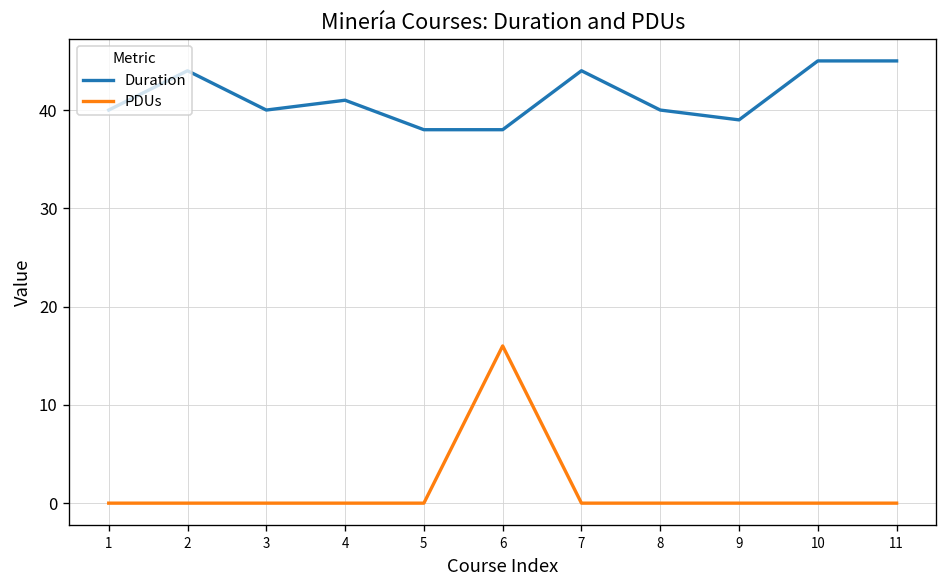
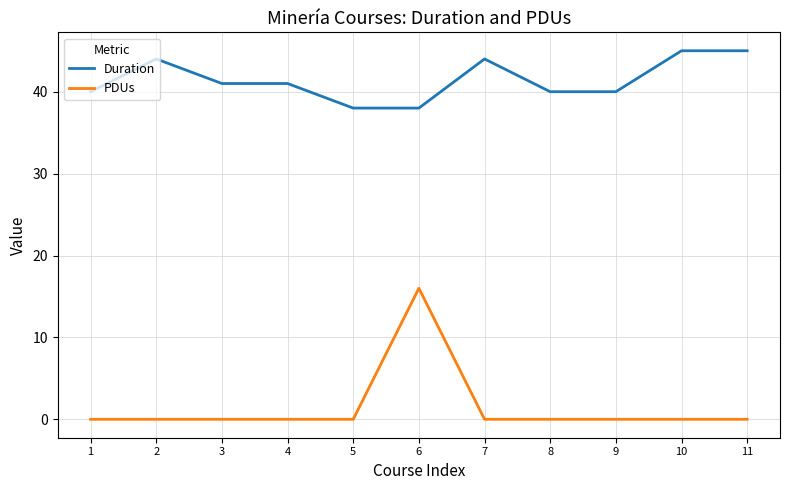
Duration, 3: 40 -> 41
Duration, 9: 39 -> 40
